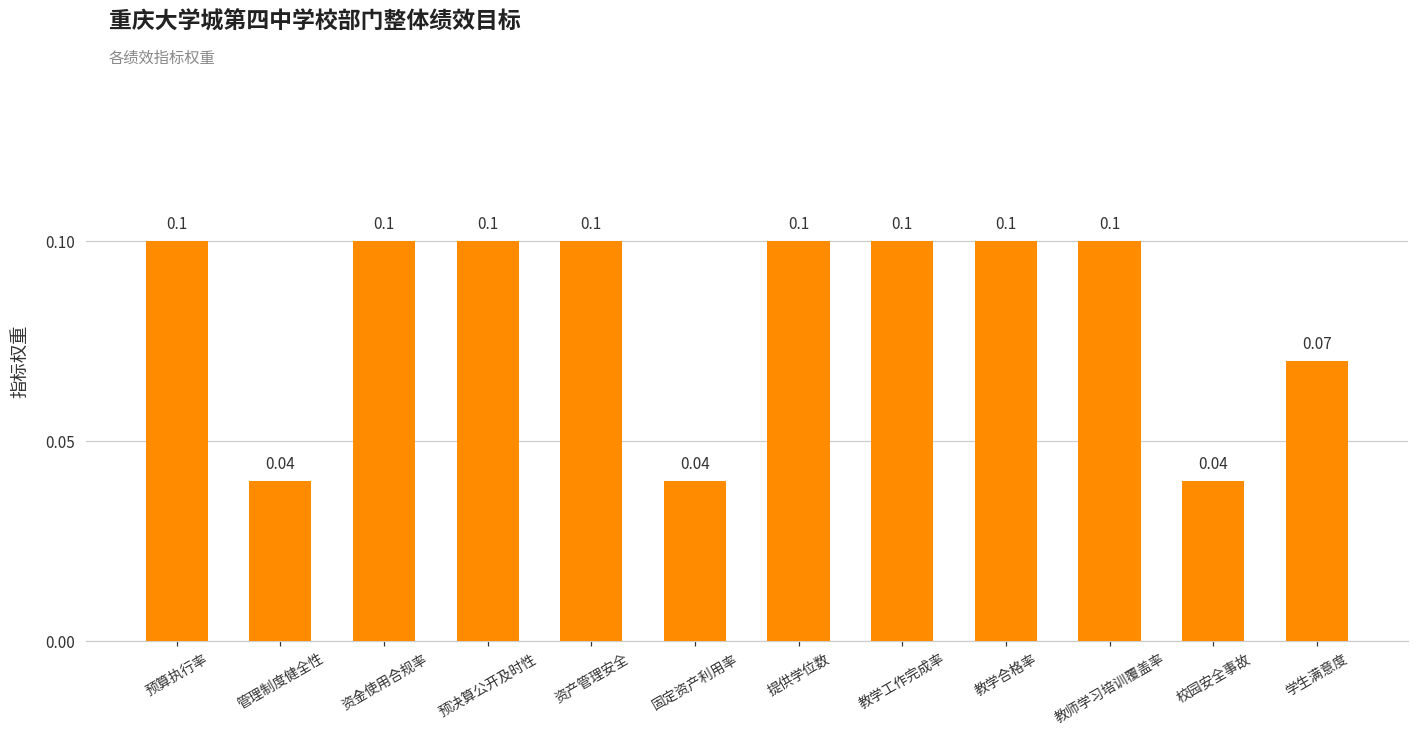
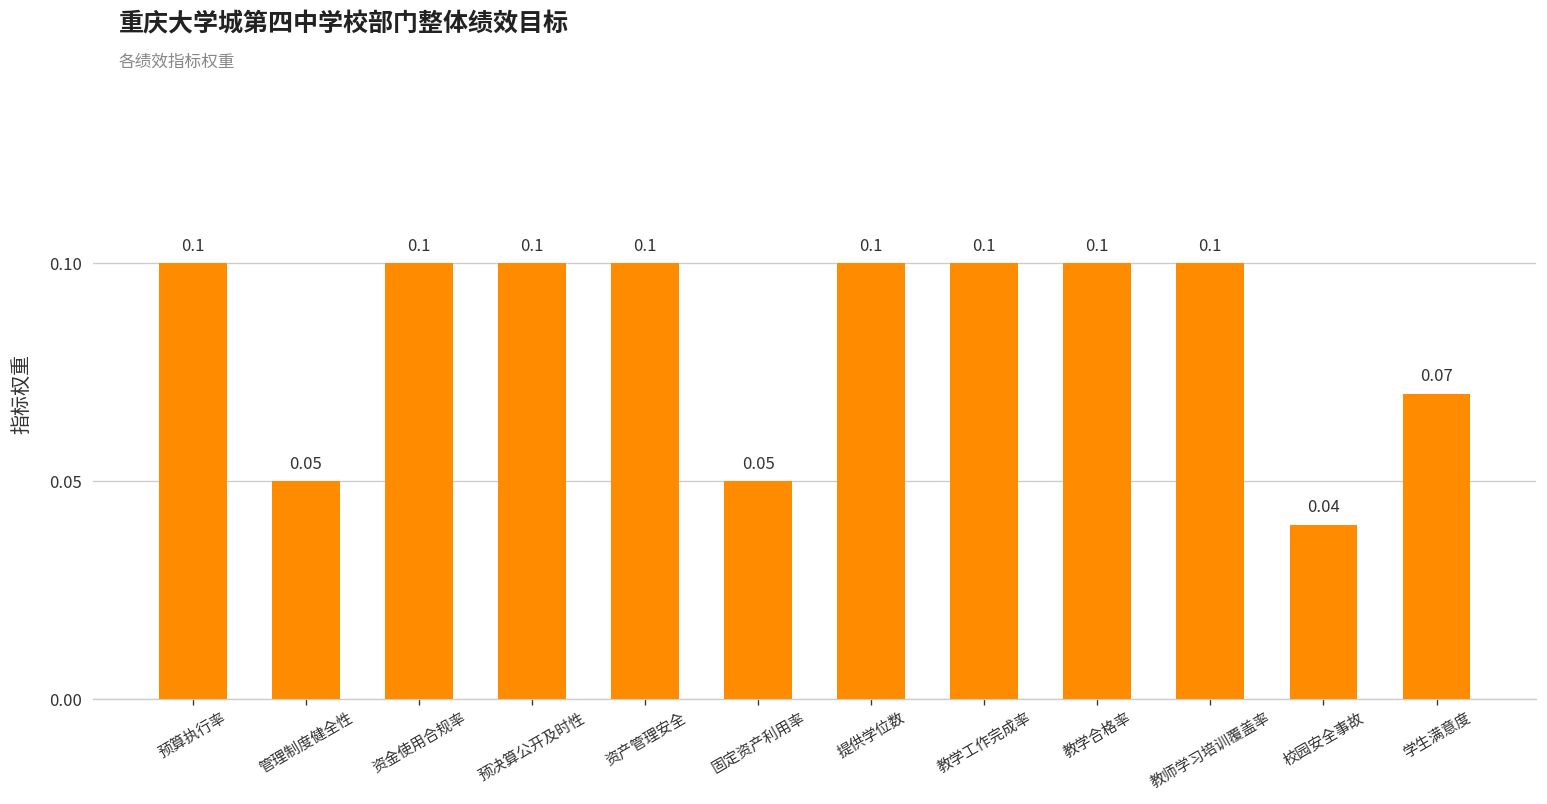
管理制度健全性: 0.04 -> 0.05
固定资产利用率: 0.04 -> 0.05
